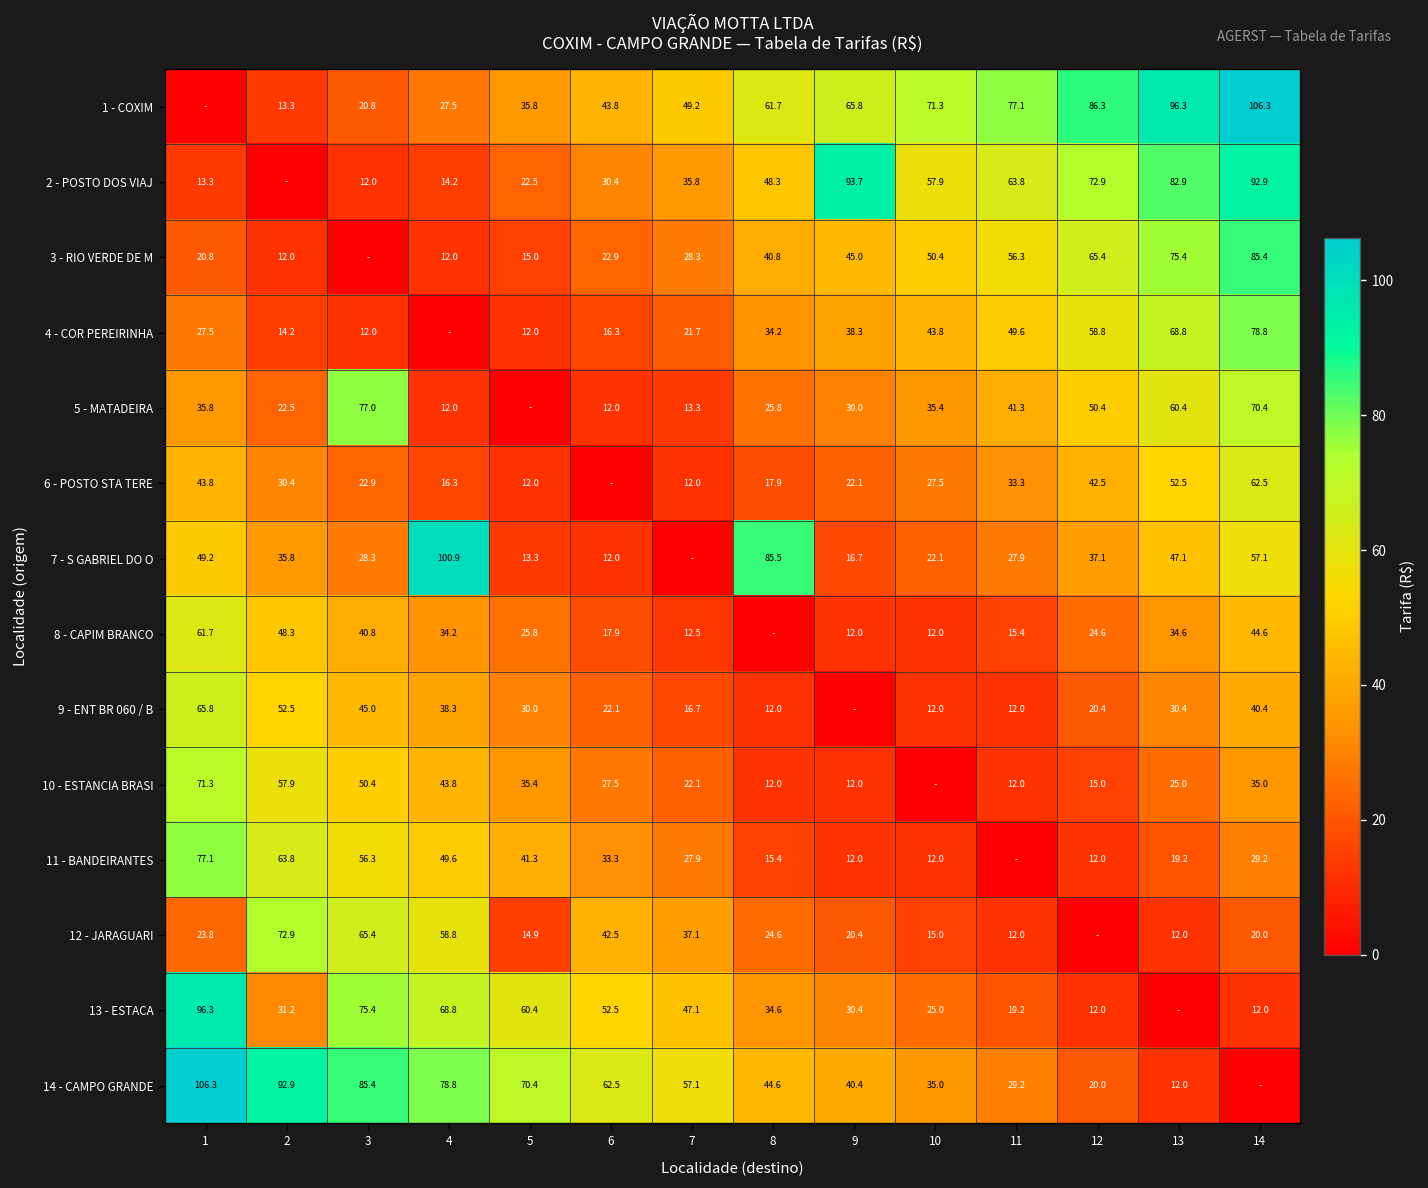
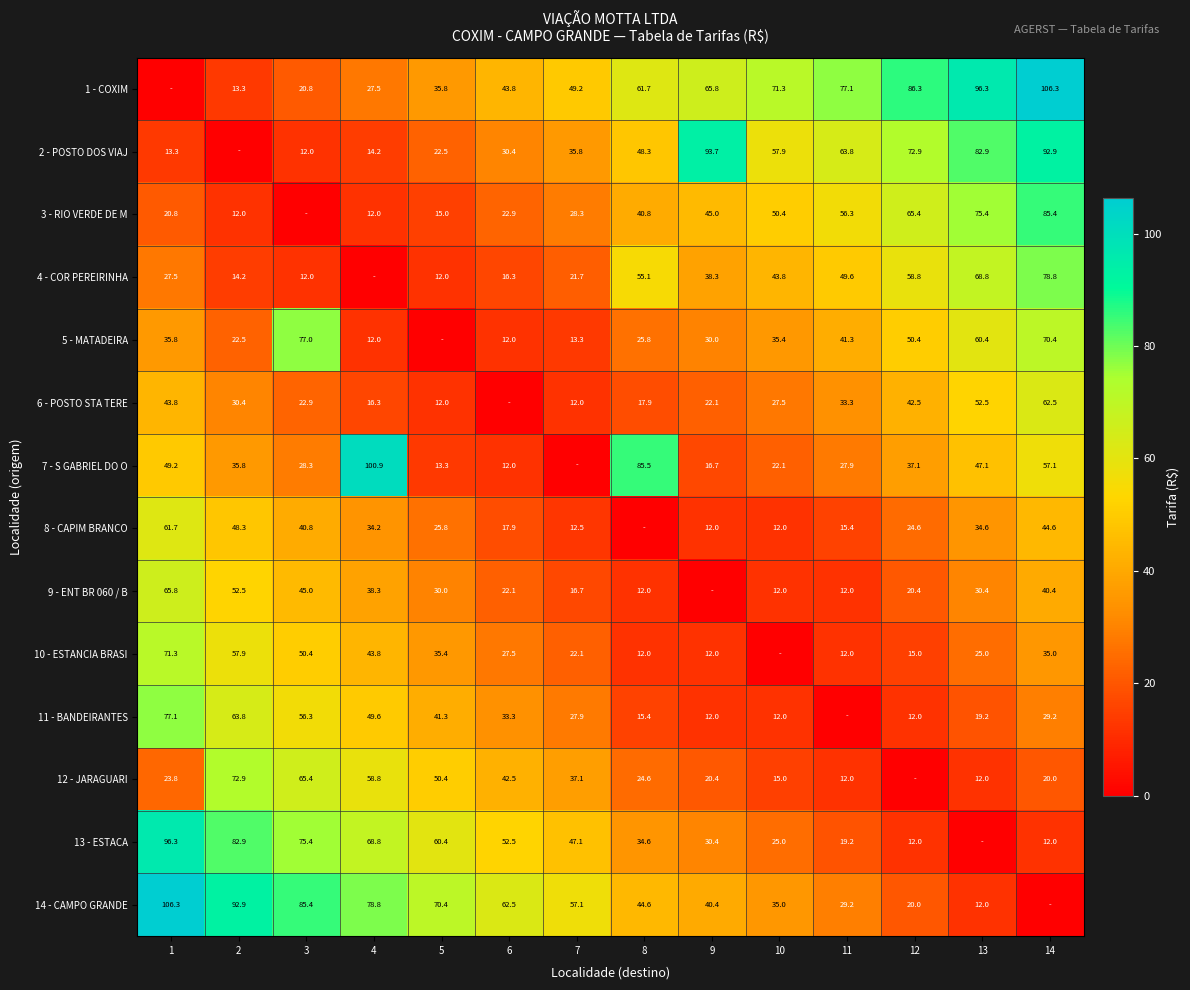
4 - COR PEREIRINHA, 8: 34.2 -> 55.1
12 - JARAGUARI, 5: 14.9 -> 50.4
13 - ESTACA, 2: 31.2 -> 82.9
